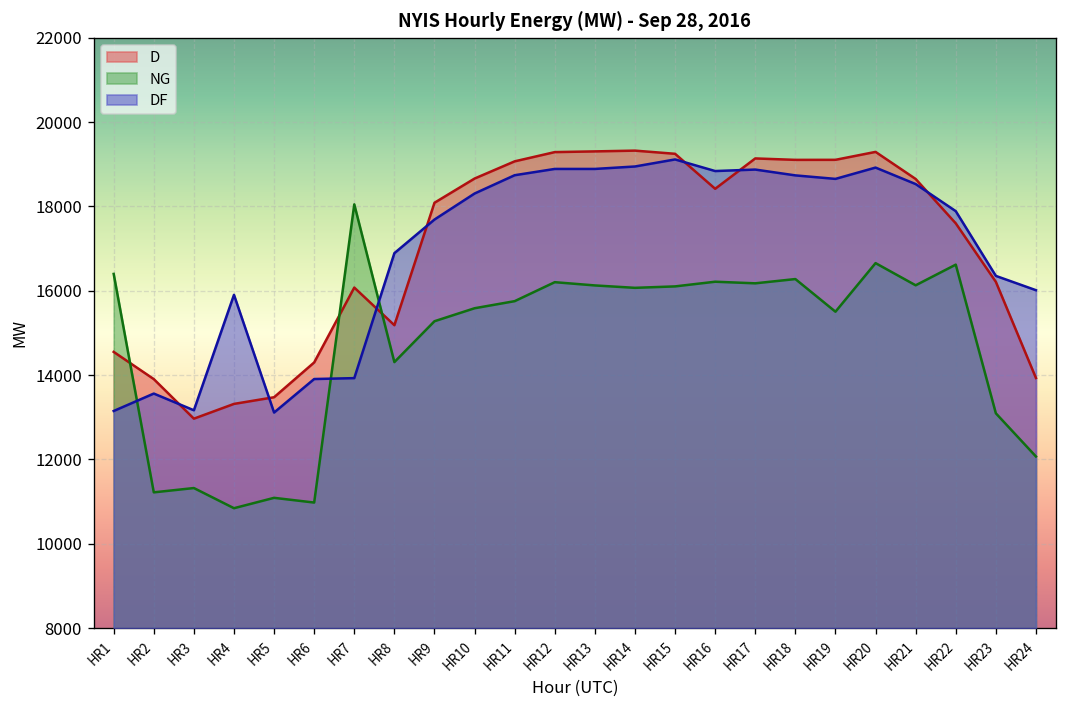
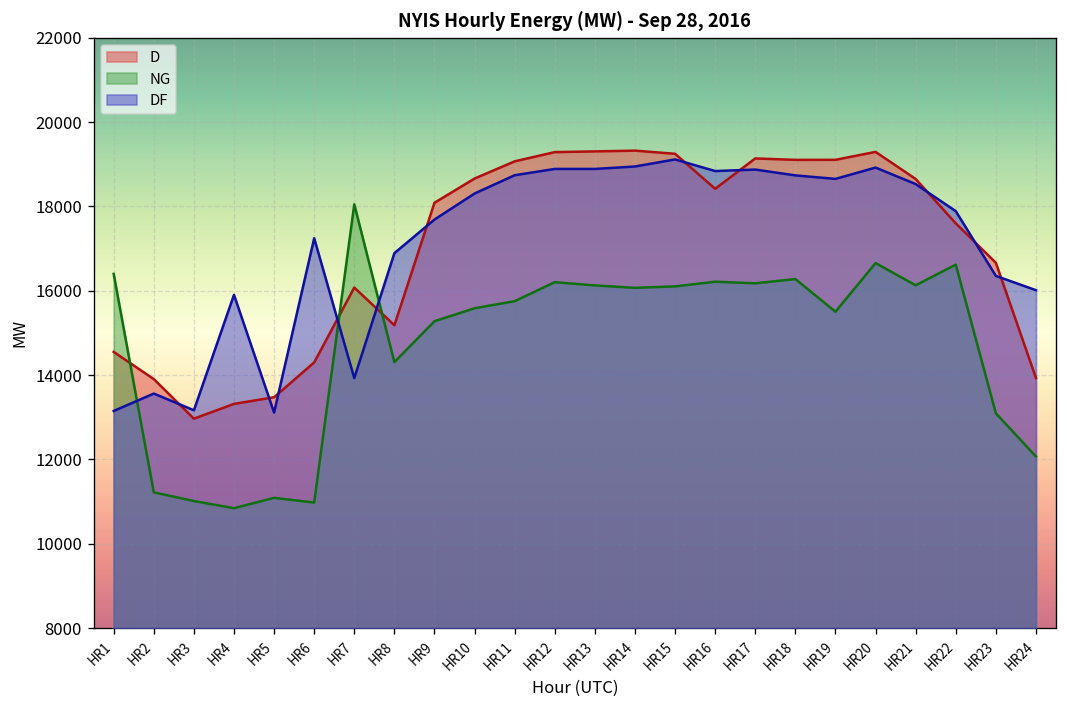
NG, HR3: 11300 -> 11000
DF, HR6: 13900 -> 17200
D, HR23: 16200 -> 16700
